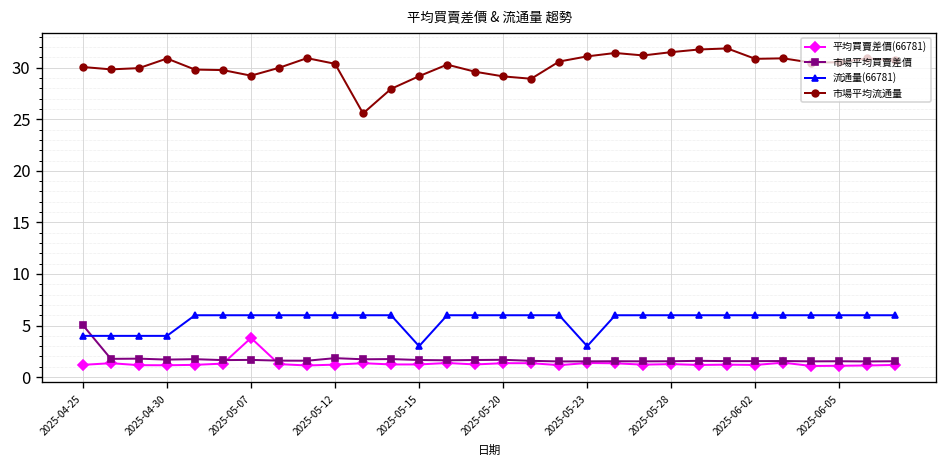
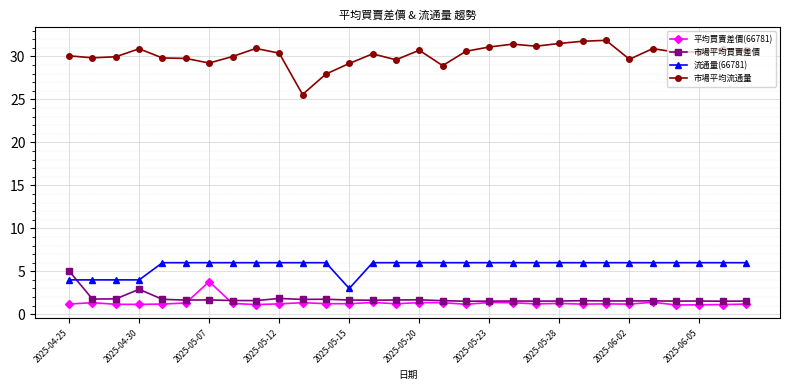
市場平均買賣差價, 2025-04-30: 2 -> 3
市場平均流通量, 2025-05-20: 29 -> 31
流通量(66781), 2025-05-23: 3 -> 6
市場平均流通量, 2025-06-02: 31 -> 30
